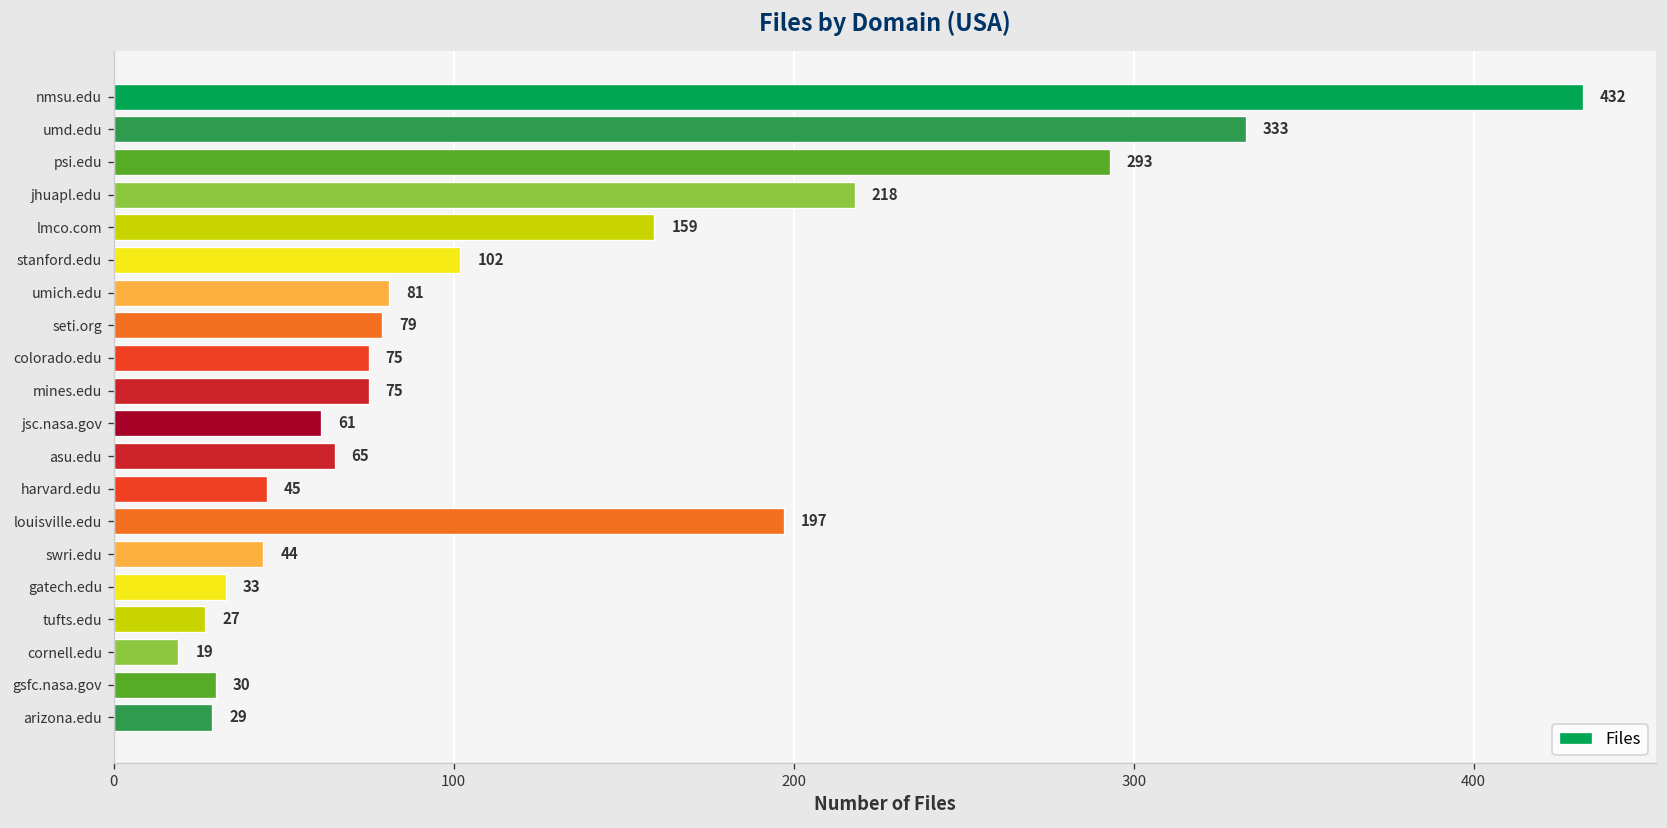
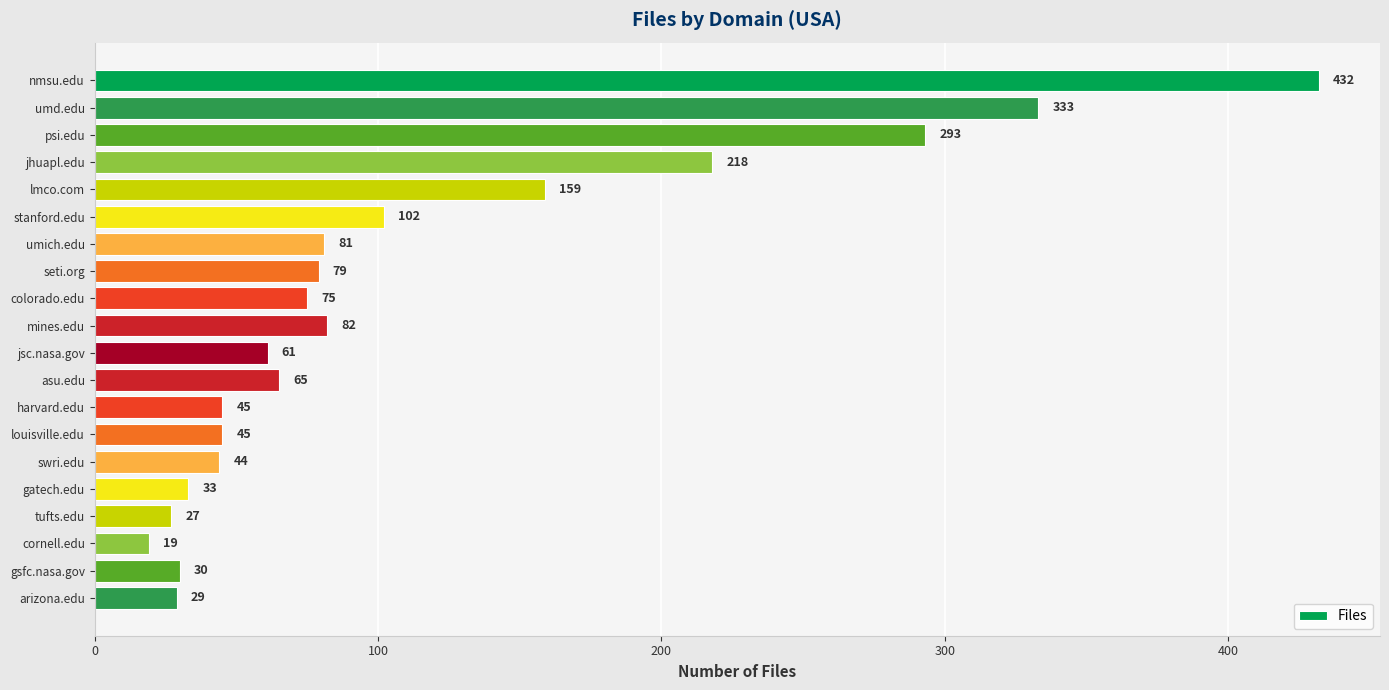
mines.edu: 75 -> 82
louisville.edu: 197 -> 45
